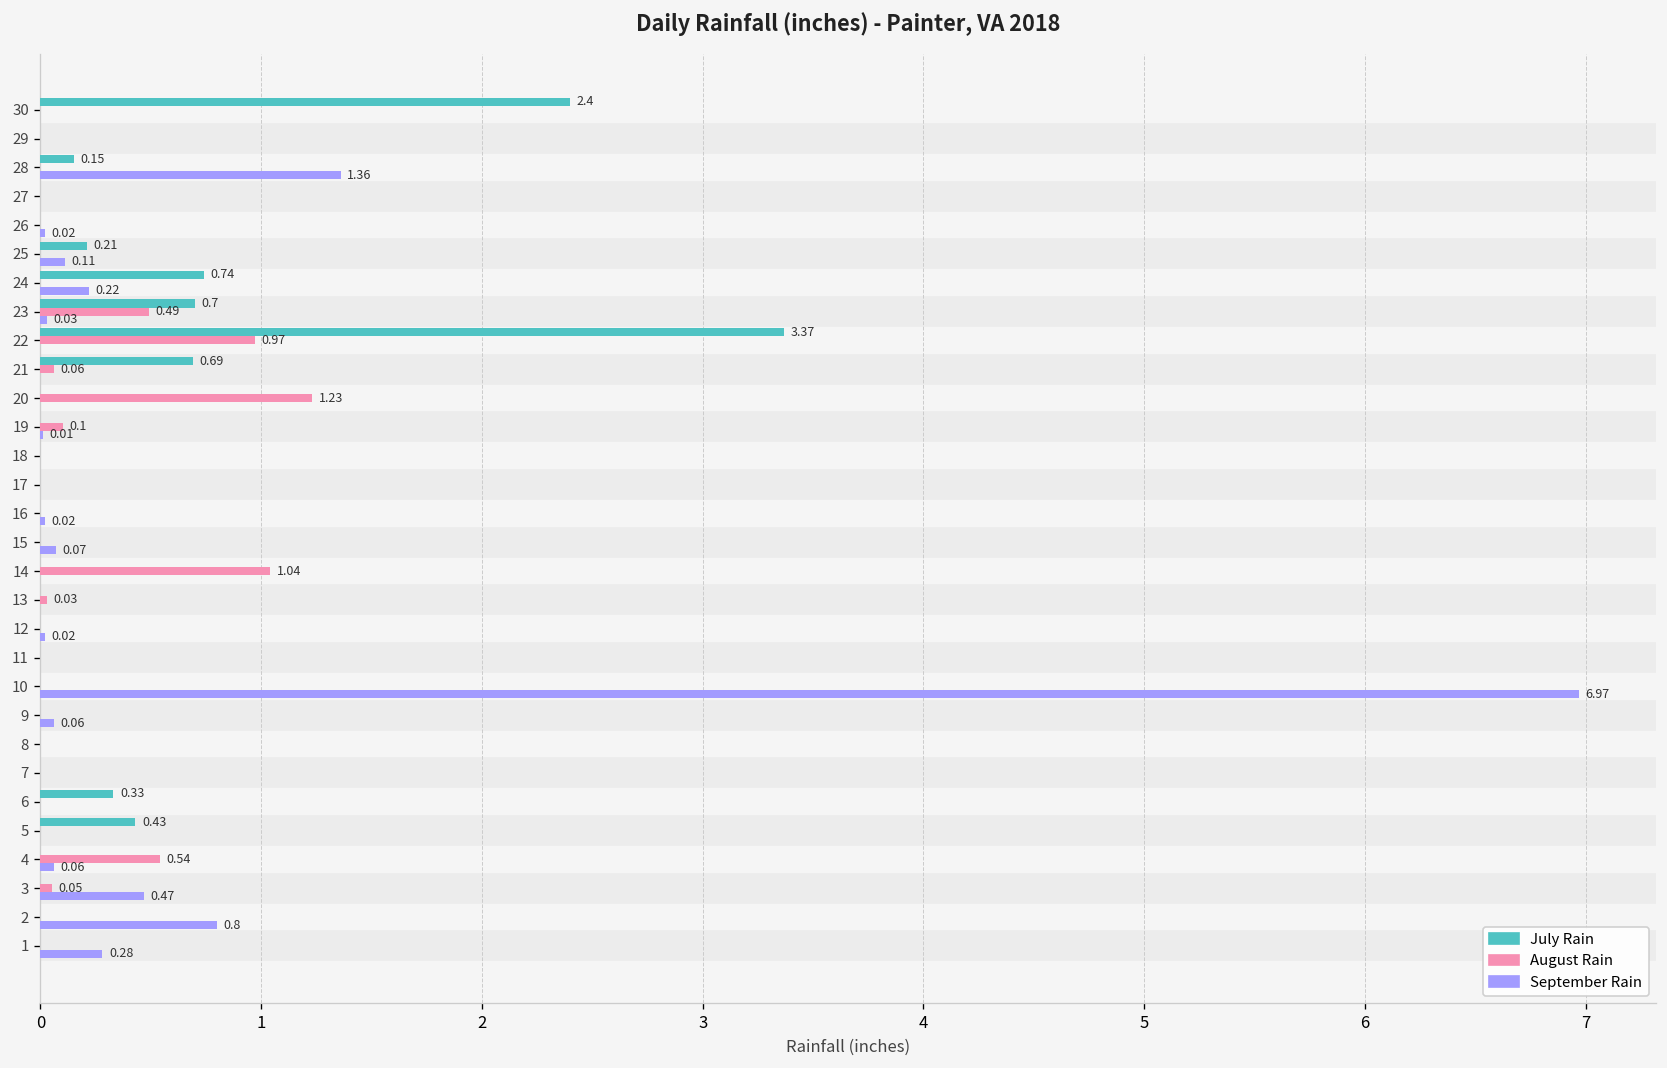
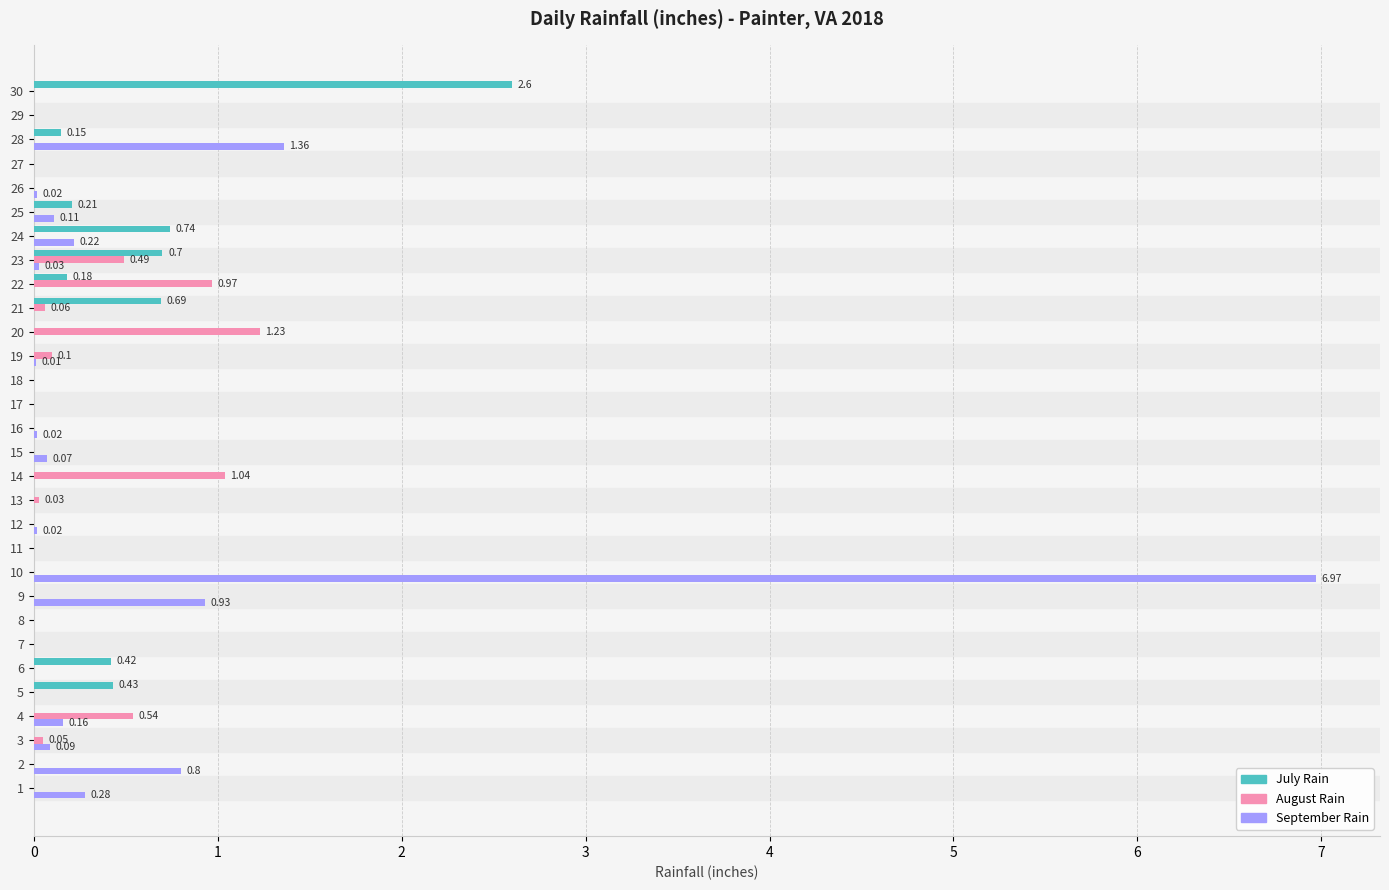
July Rain, 30: 2.4 -> 2.6
July Rain, 22: 3.37 -> 0.18
September Rain, 9: 0.06 -> 0.93
July Rain, 6: 0.33 -> 0.42
September Rain, 4: 0.06 -> 0.16
September Rain, 3: 0.47 -> 0.09
